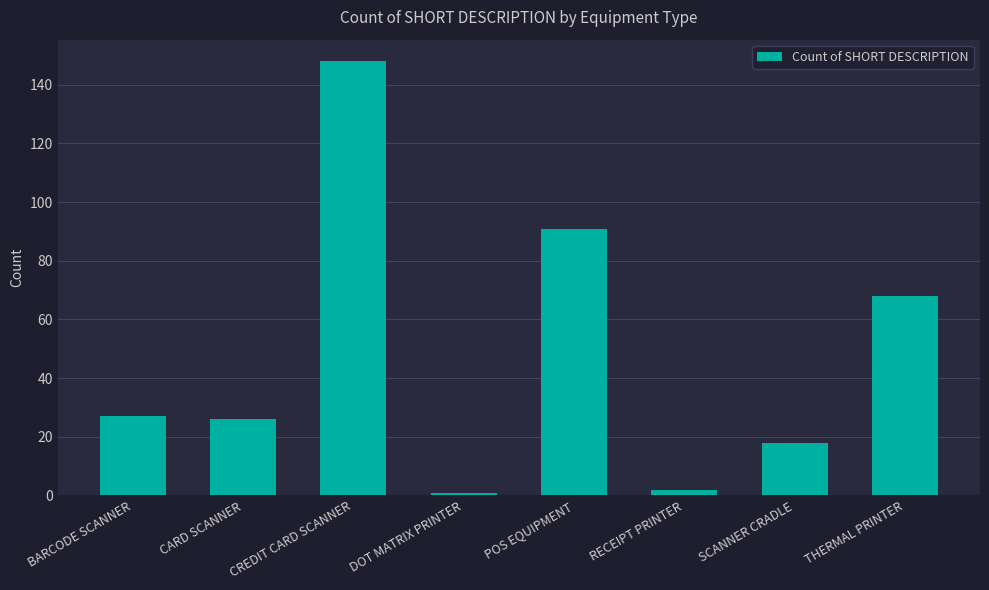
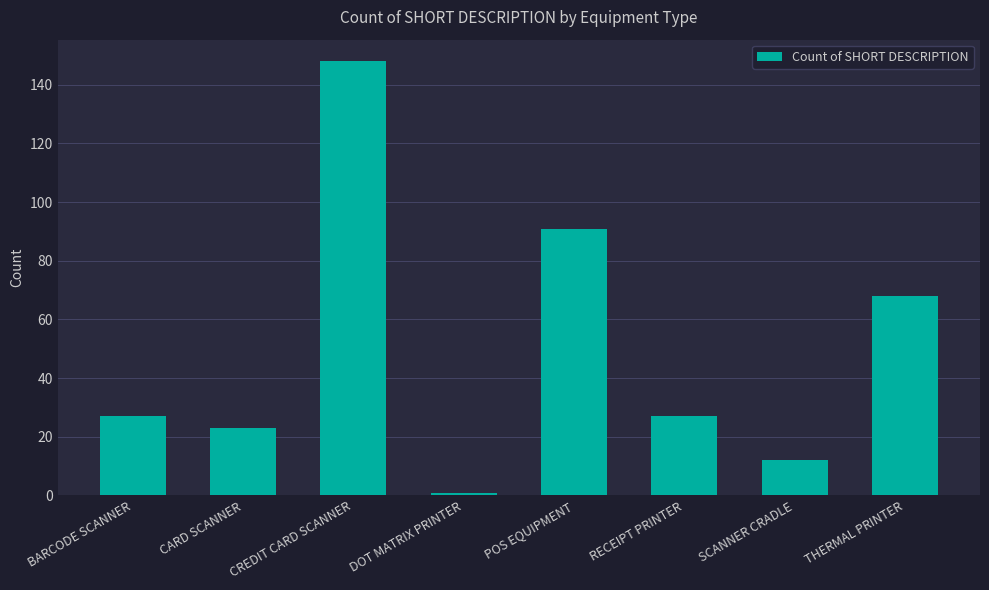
CARD SCANNER: 26 -> 23
RECEIPT PRINTER: 2 -> 27
SCANNER CRADLE: 18 -> 12
